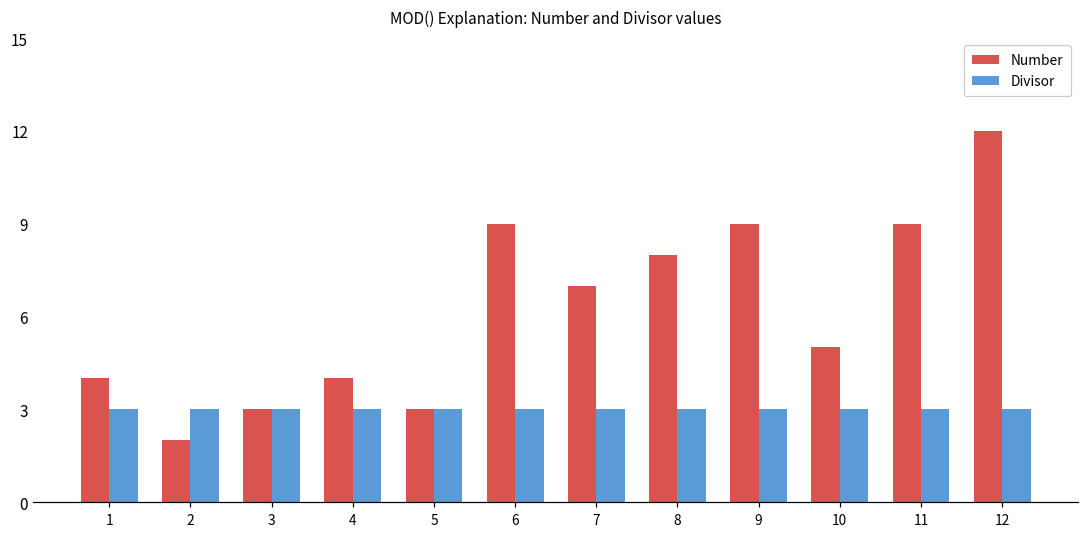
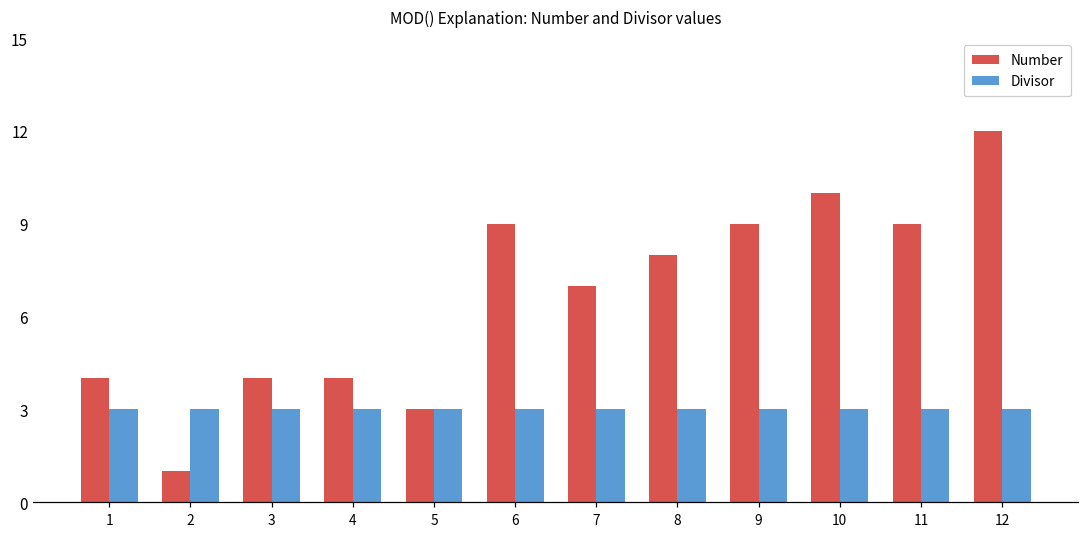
Number, 2: 2 -> 1
Number, 3: 3 -> 4
Number, 10: 5 -> 10
